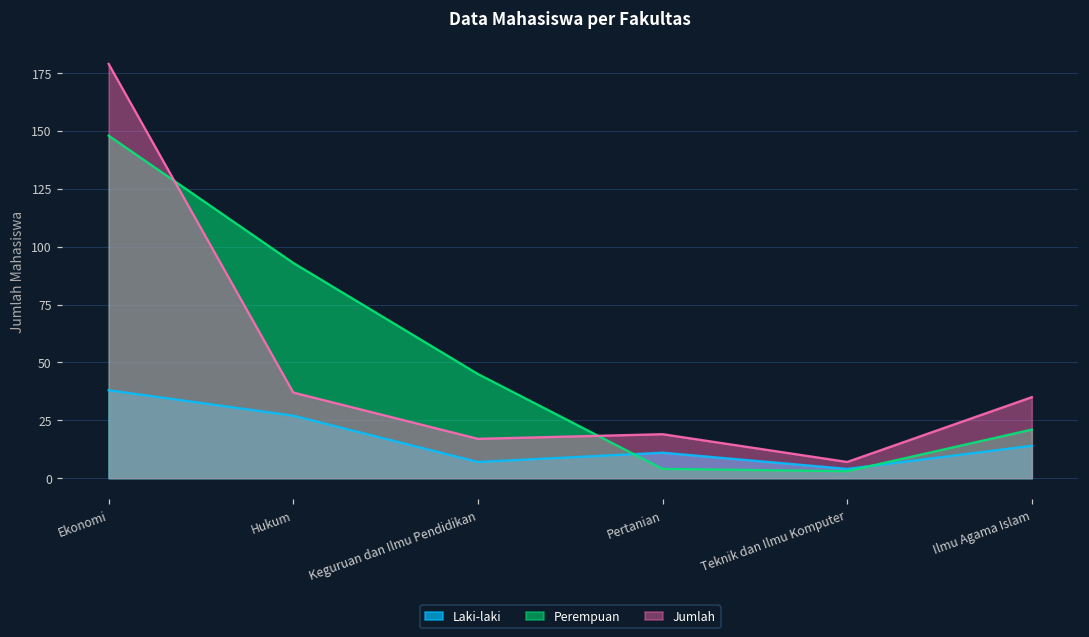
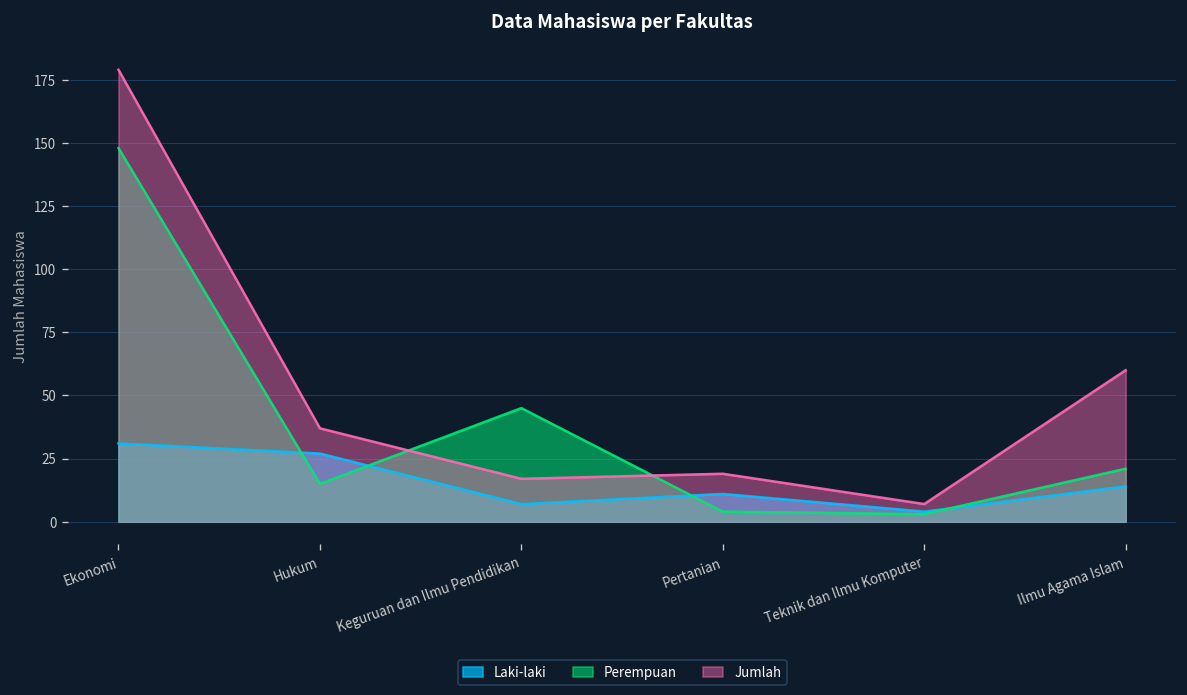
Laki-laki, Ekonomi: 38 -> 31
Perempuan, Hukum: 93 -> 15
Jumlah, Ilmu Agama Islam: 35 -> 60
